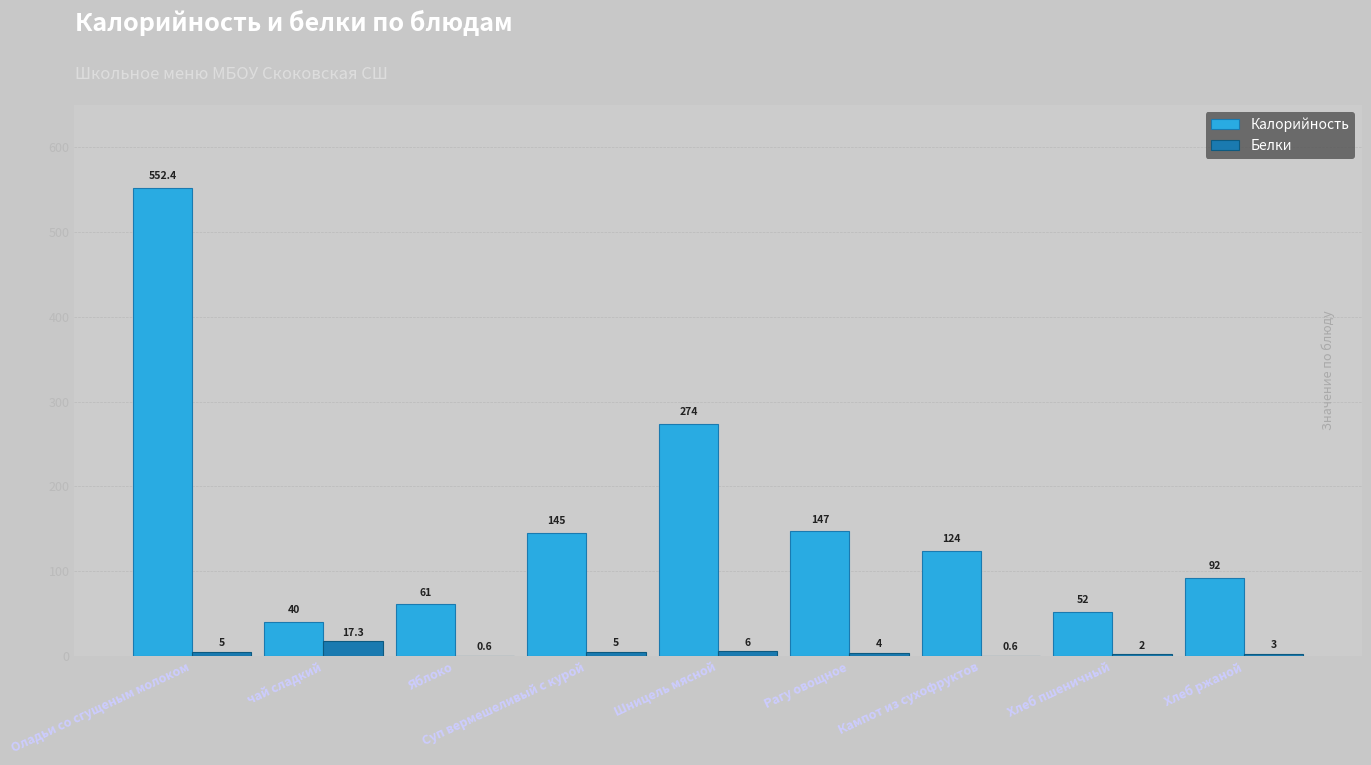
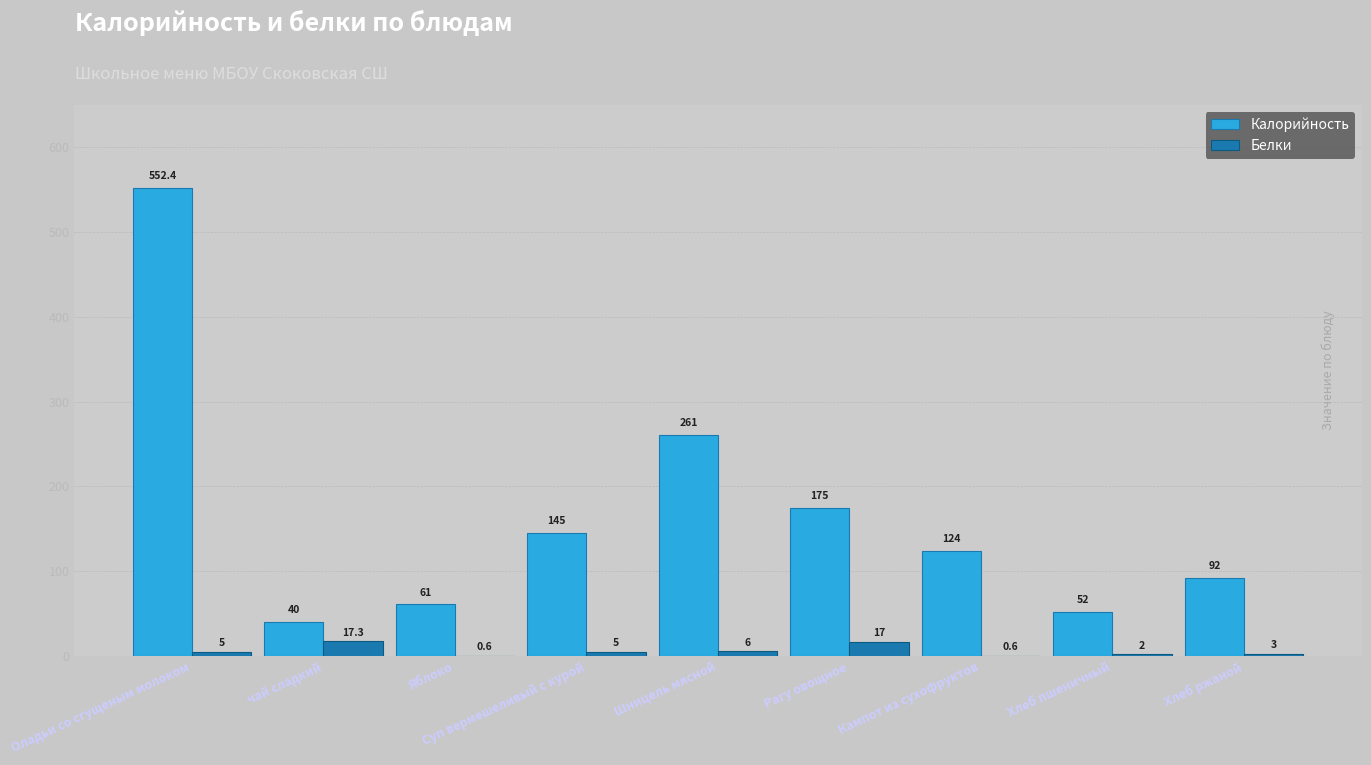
Калорийность, Шницель мясной: 274 -> 261
Калорийность, Рагу овощное: 147 -> 175
Белки, Рагу овощное: 4 -> 17
